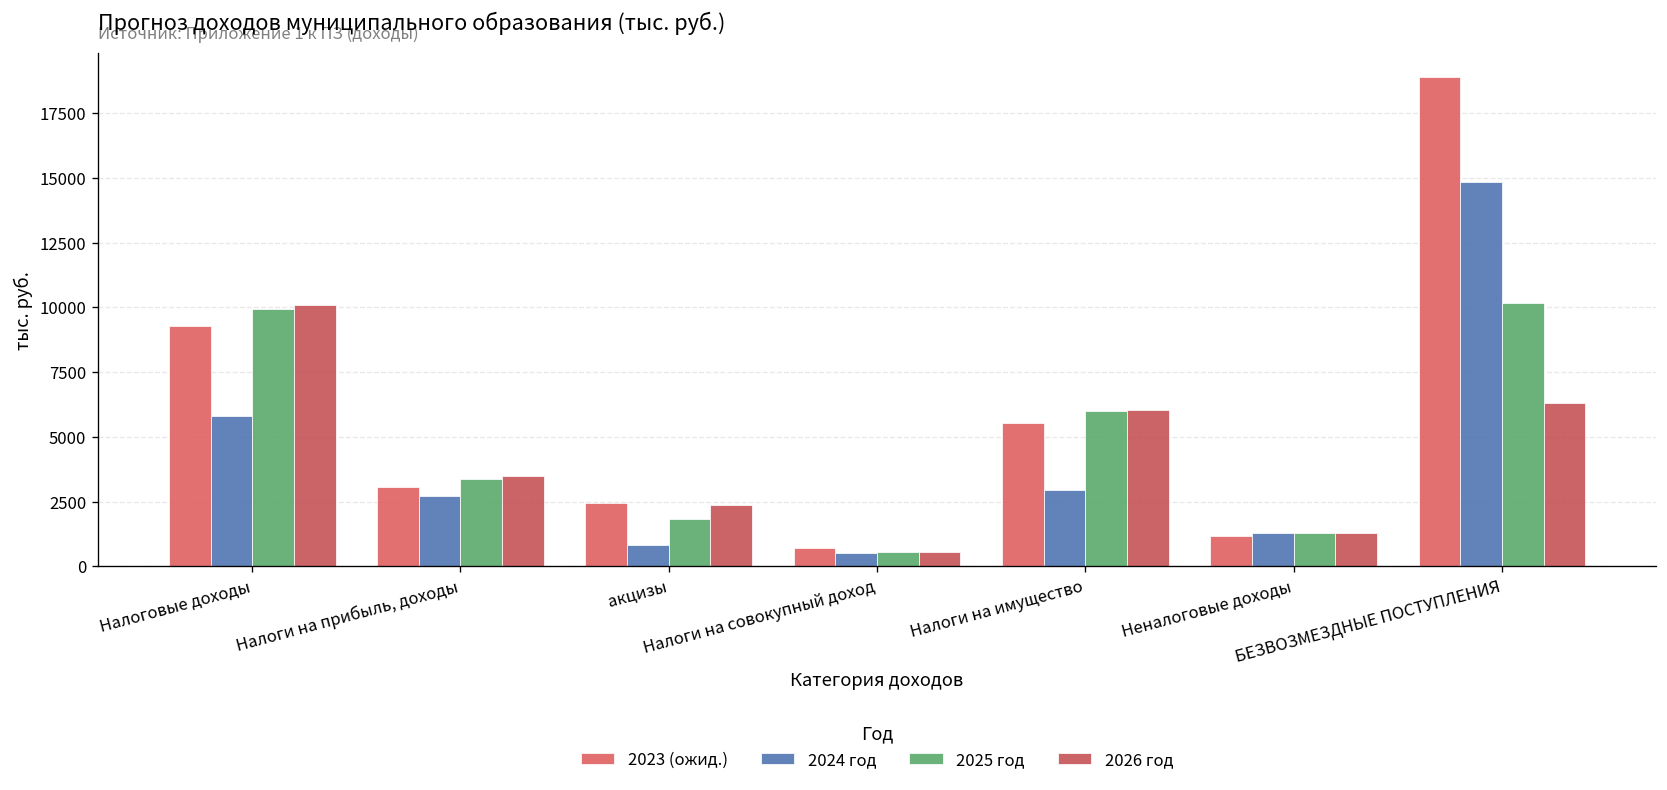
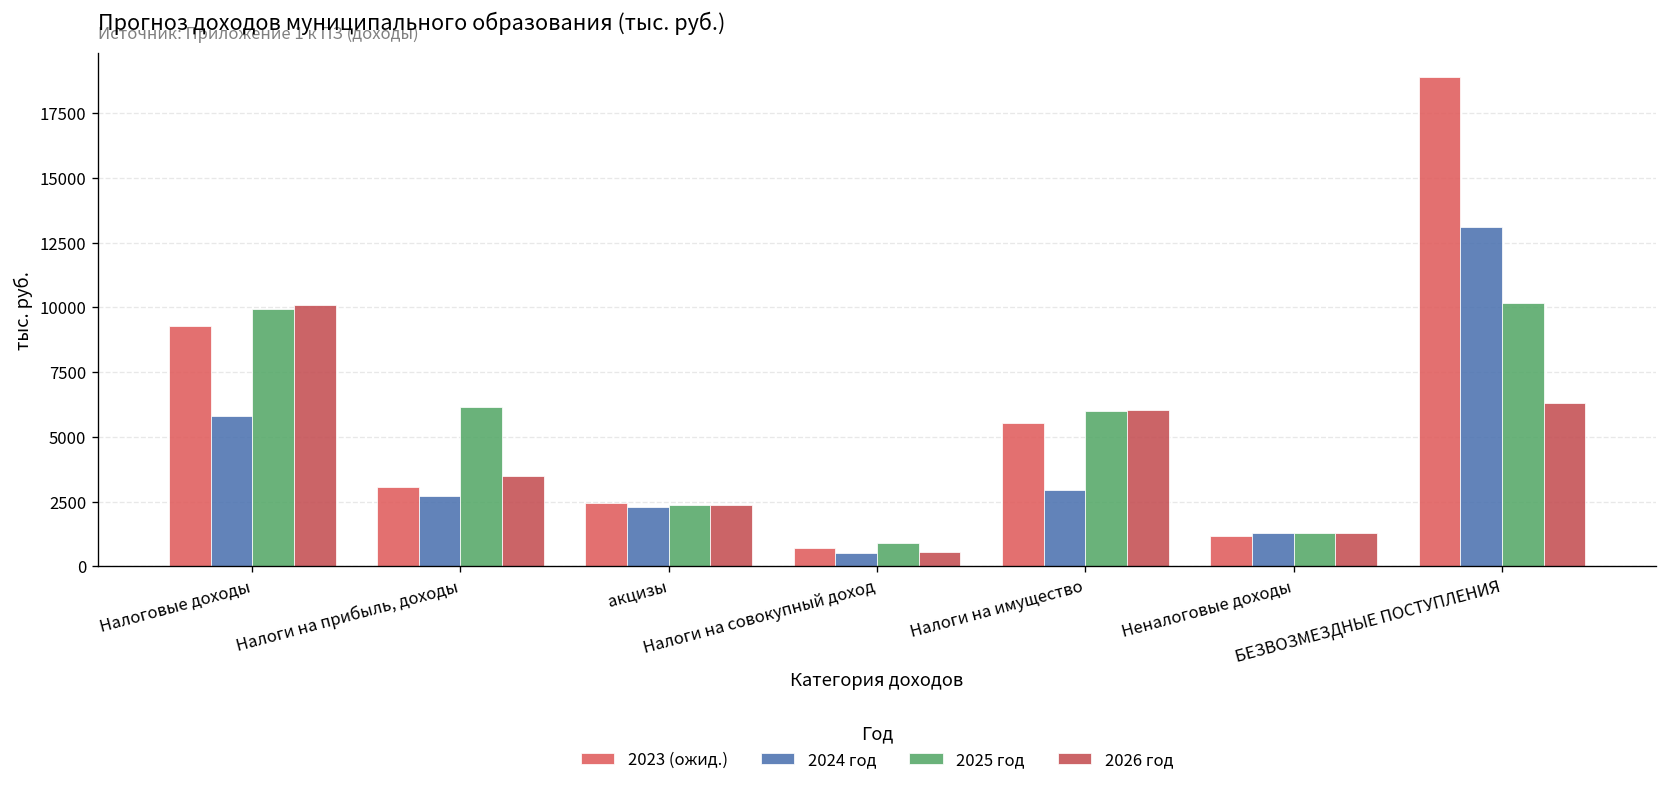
2025 год, Налоги на прибыль, доходы: 3400 -> 6100
2024 год, акцизы: 800 -> 2300
2025 год, акцизы: 1800 -> 2400
2025 год, Налоги на совокупный доход: 500 -> 900
2024 год, БЕЗВОЗМЕЗДНЫЕ ПОСТУПЛЕНИЯ: 14800 -> 13100
